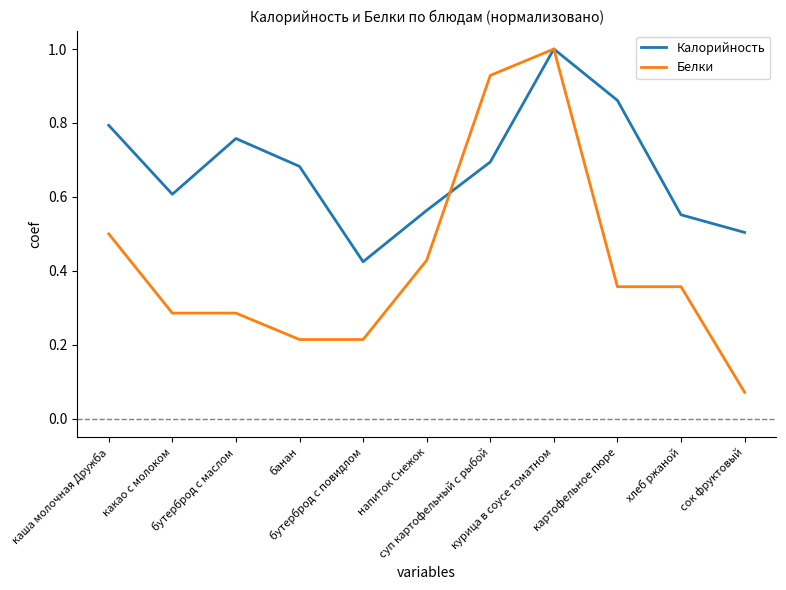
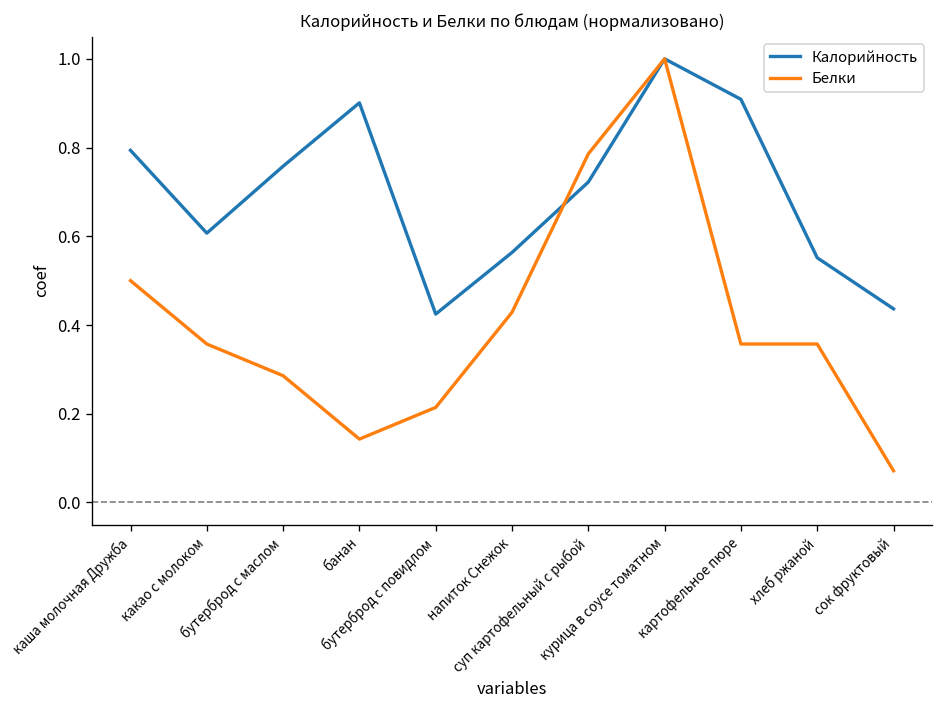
Белки, какао с молоком: 0.29 -> 0.36
Калорийность, банан: 0.68 -> 0.90
Белки, банан: 0.21 -> 0.14
Калорийность, суп картофельный с рыбой: 0.69 -> 0.72
Белки, суп картофельный с рыбой: 0.93 -> 0.79
Калорийность, картофельное пюре: 0.86 -> 0.91
Калорийность, сок фруктовый: 0.50 -> 0.44
